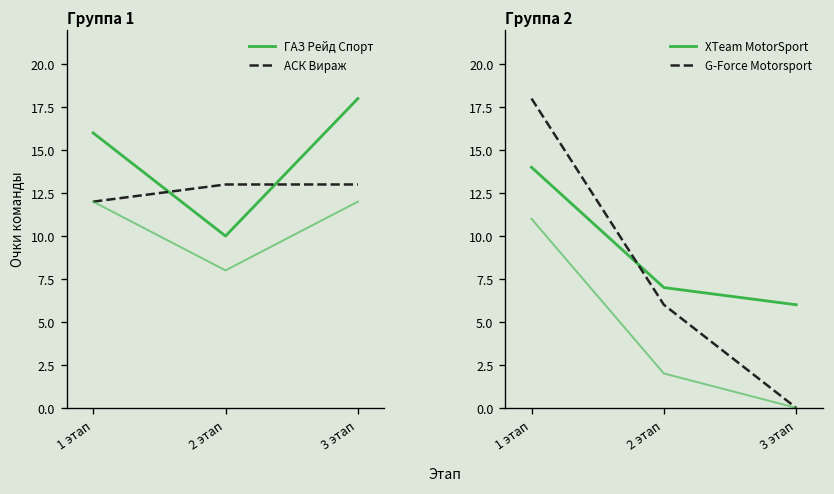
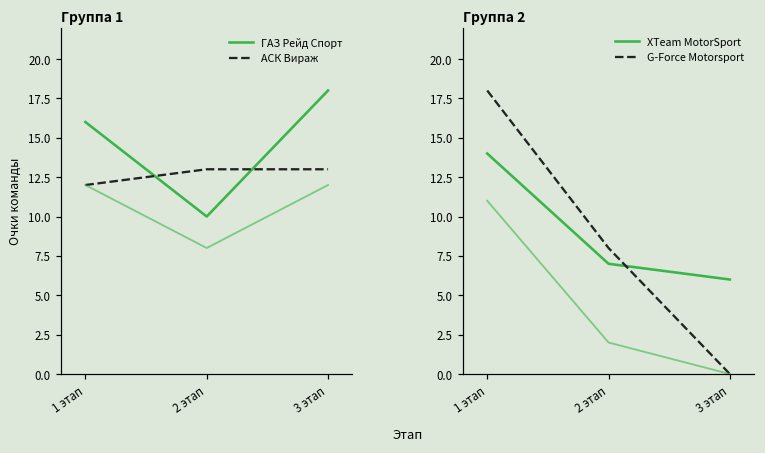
Группа 2, G-Force Motorsport, 2 этап: 6 -> 8
